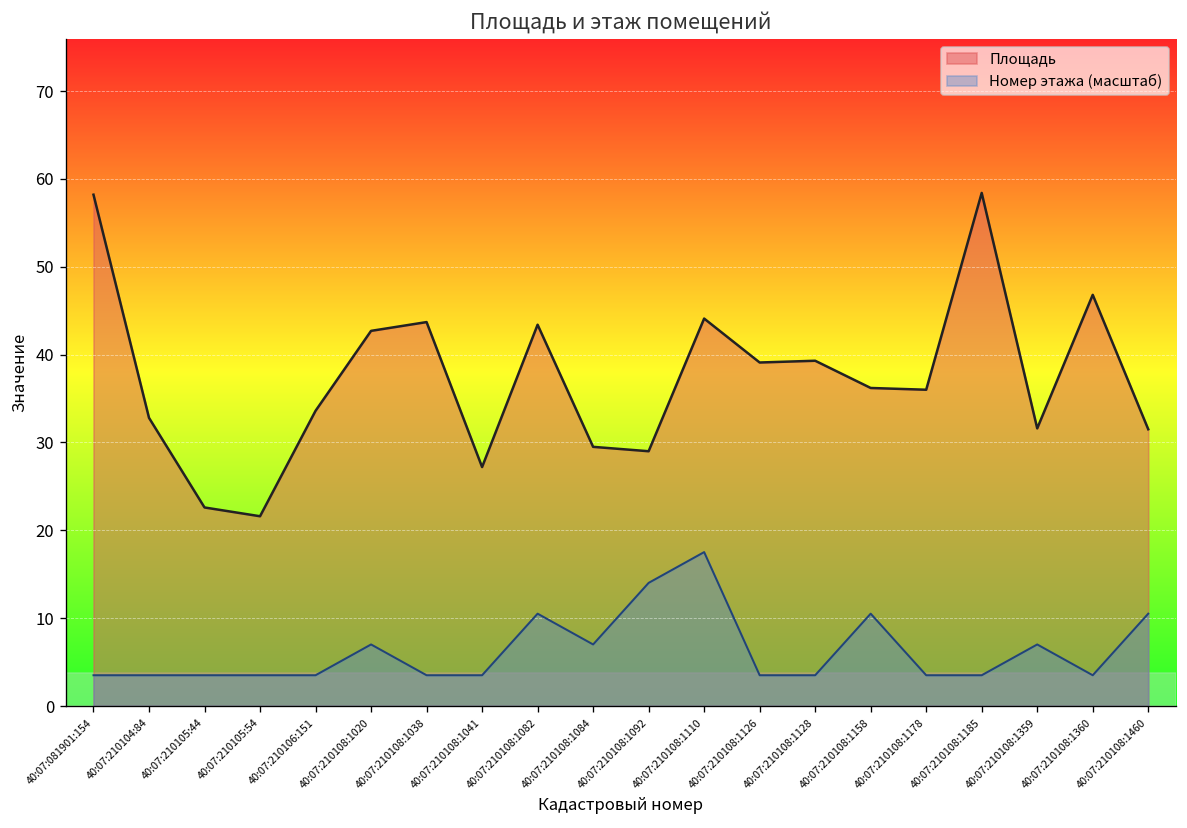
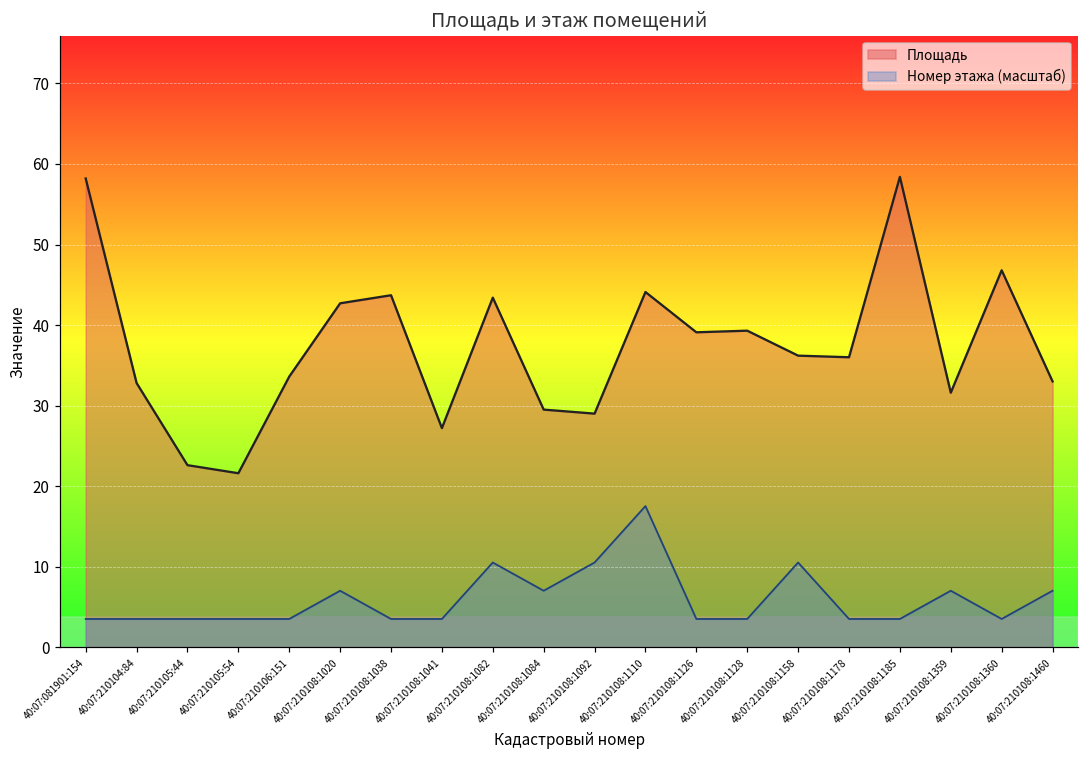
Номер этажа (масштаб), 40:07:210108:1092: 14 -> 11
Площадь, 40:07:210108:1460: 32 -> 33
Номер этажа (масштаб), 40:07:210108:1460: 11 -> 7
